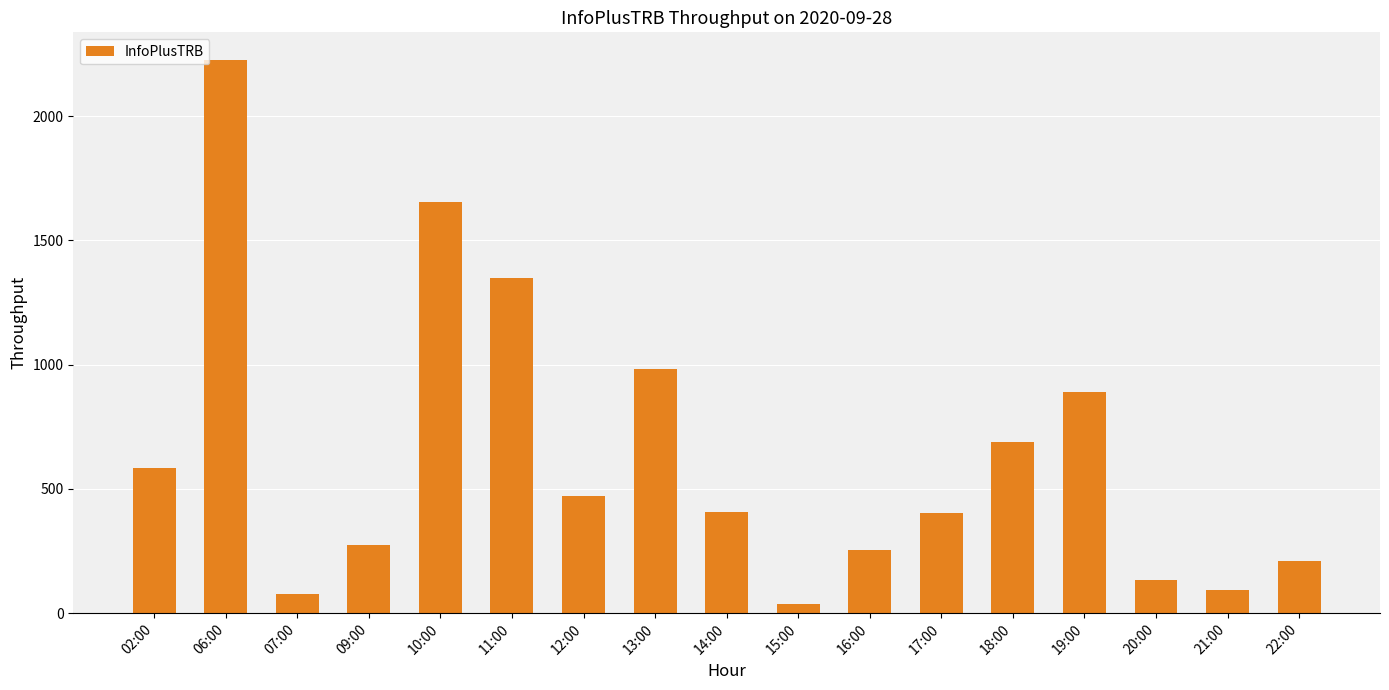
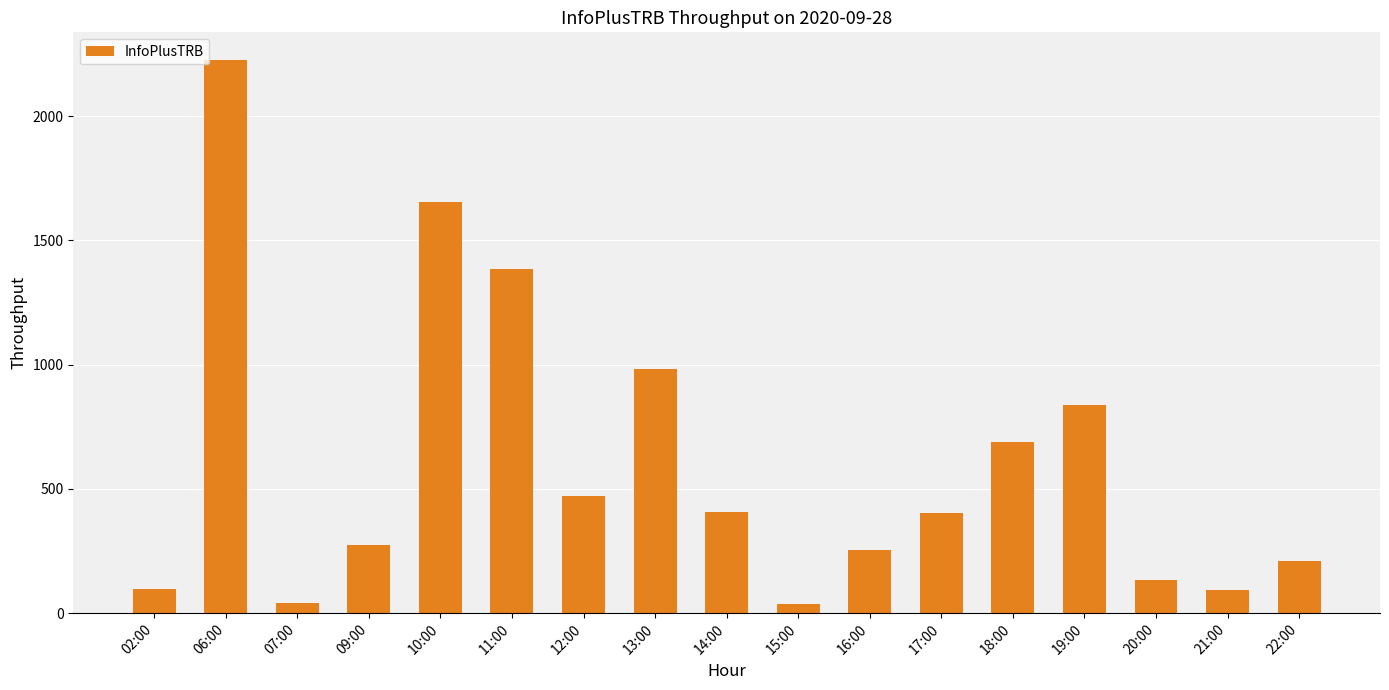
02:00: 590 -> 100
07:00: 80 -> 40
11:00: 1350 -> 1380
19:00: 890 -> 840
